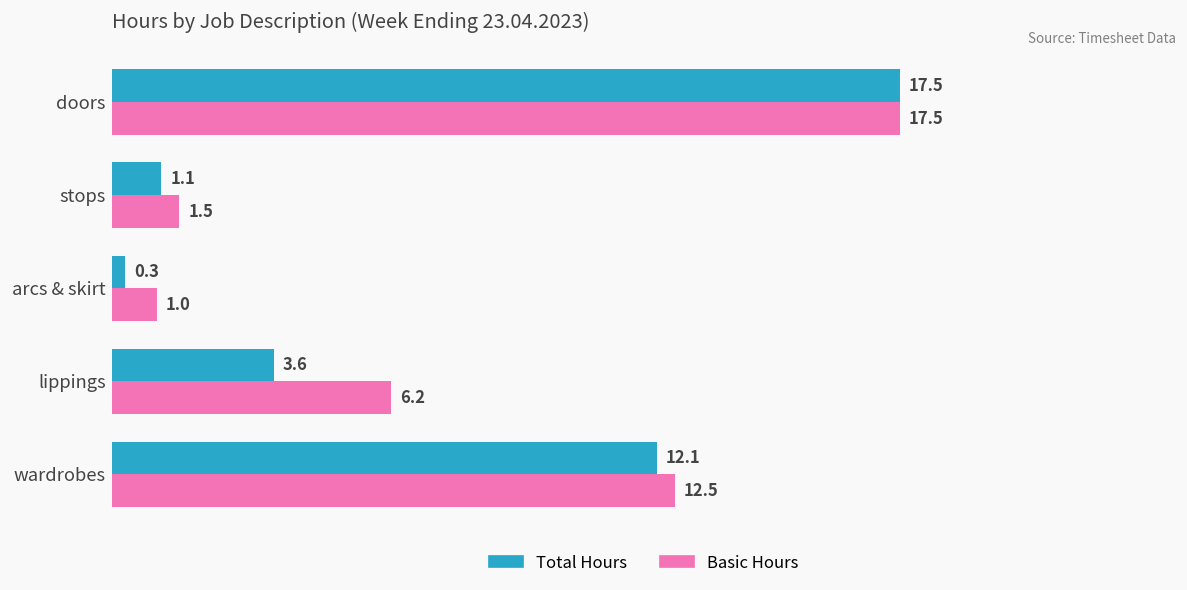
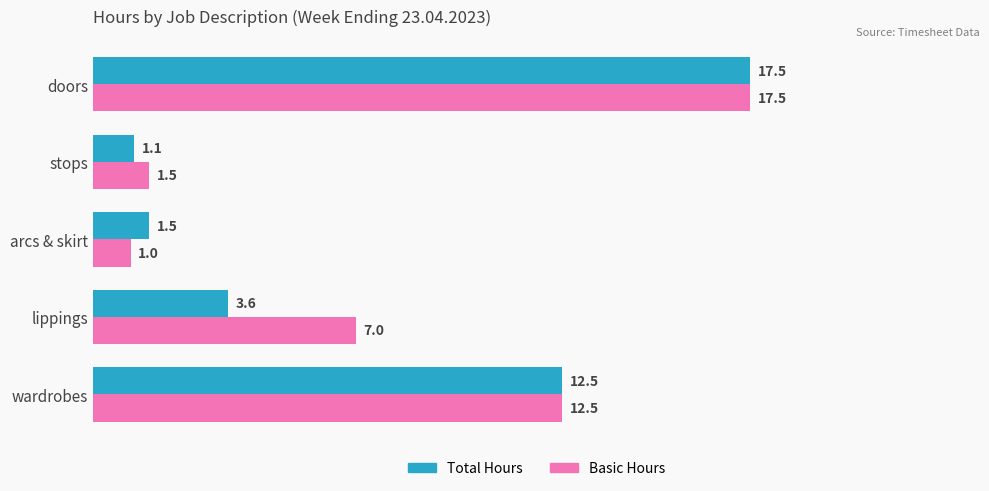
Total Hours, arcs & skirt: 0.3 -> 1.5
Basic Hours, lippings: 6.2 -> 7.0
Total Hours, wardrobes: 12.1 -> 12.5
